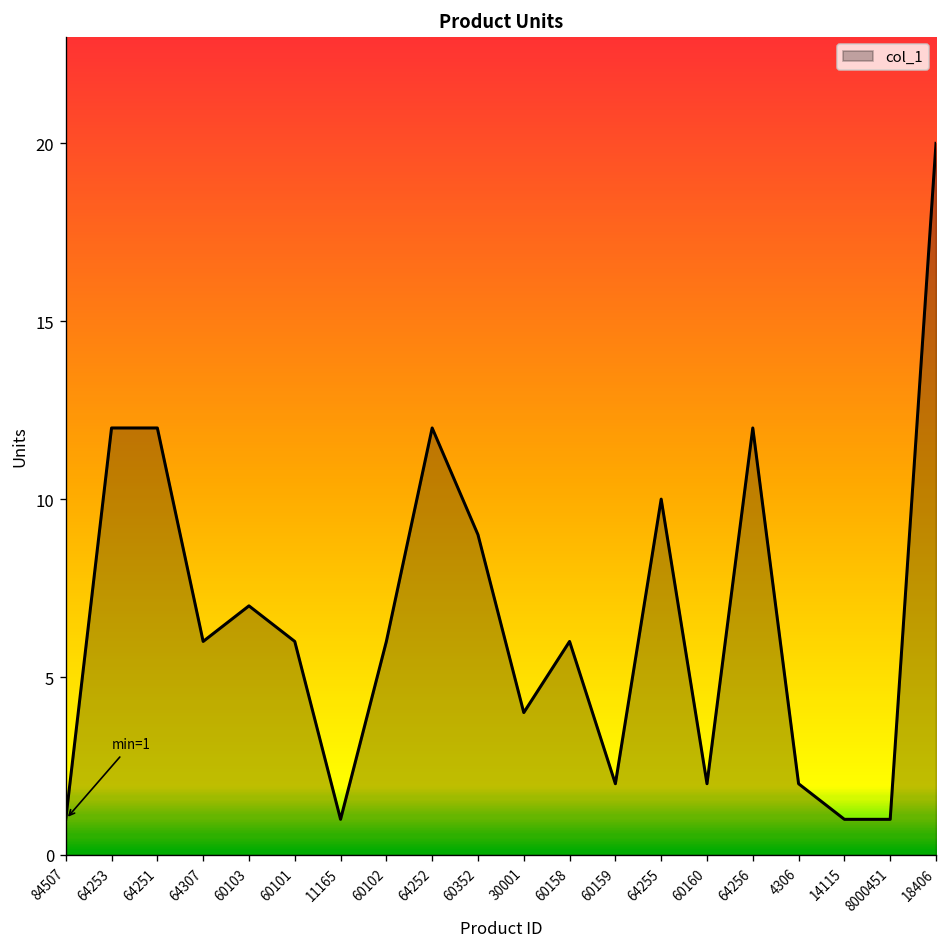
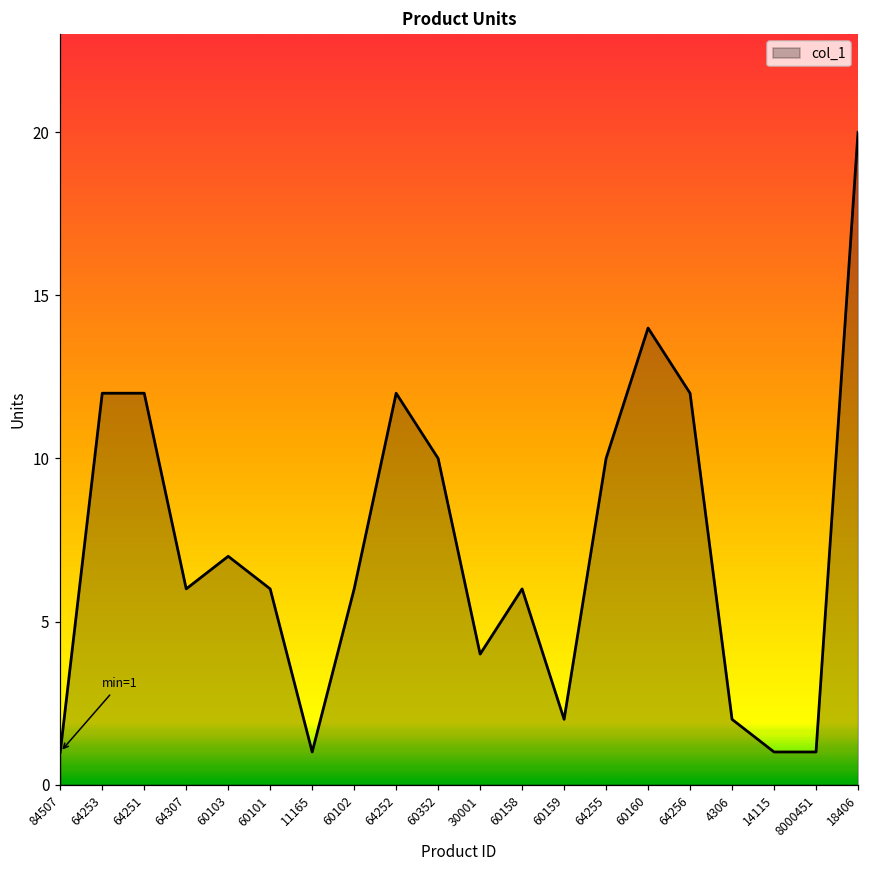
60352: 9 -> 10
60160: 2 -> 14
